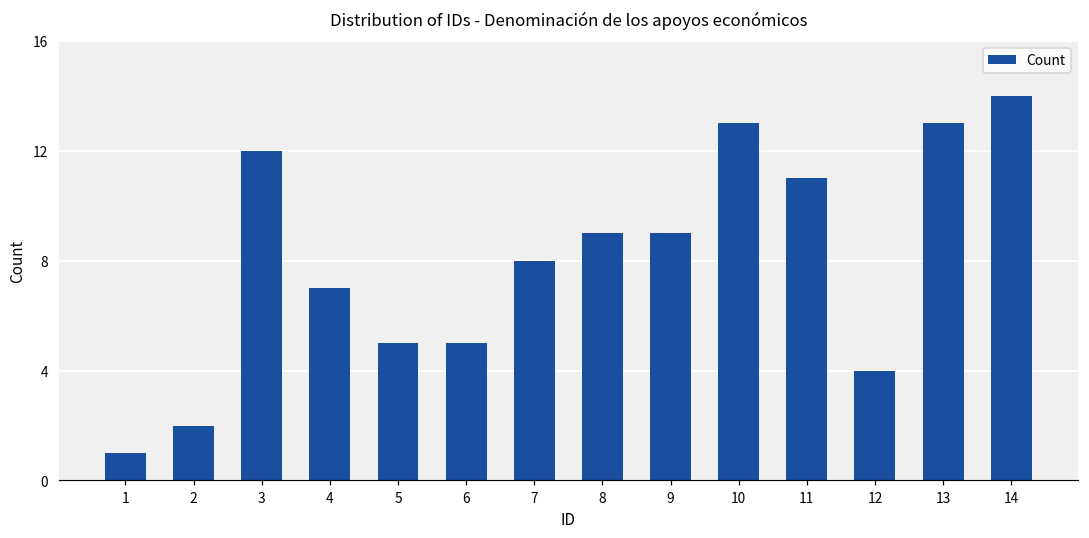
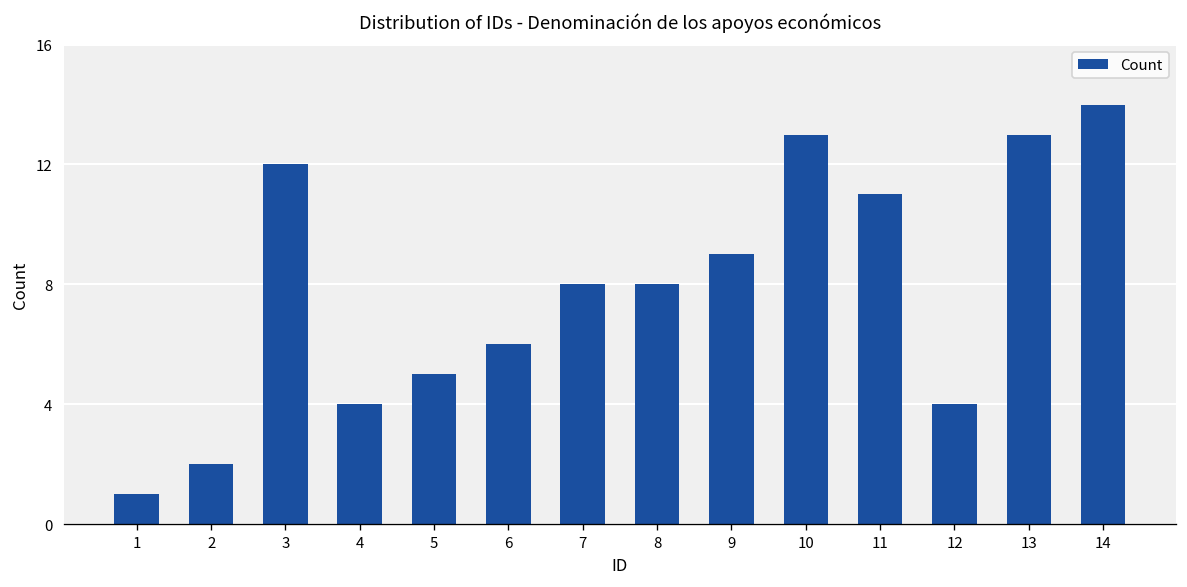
4: 7 -> 4
6: 5 -> 6
8: 9 -> 8
